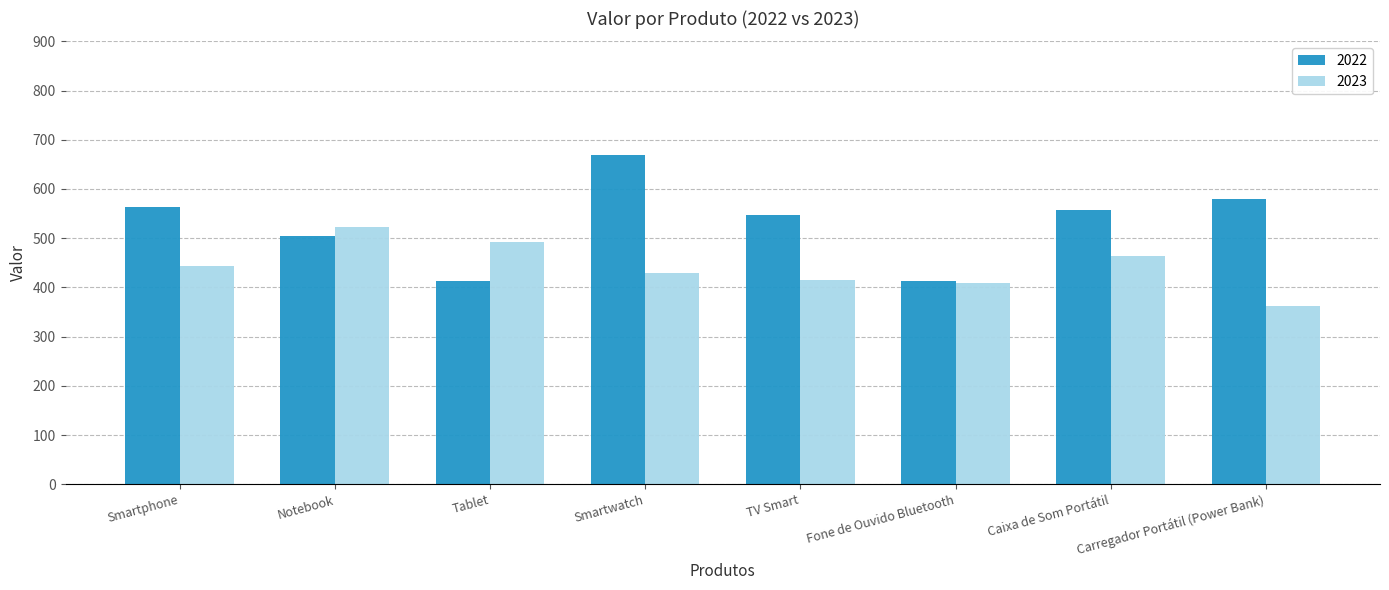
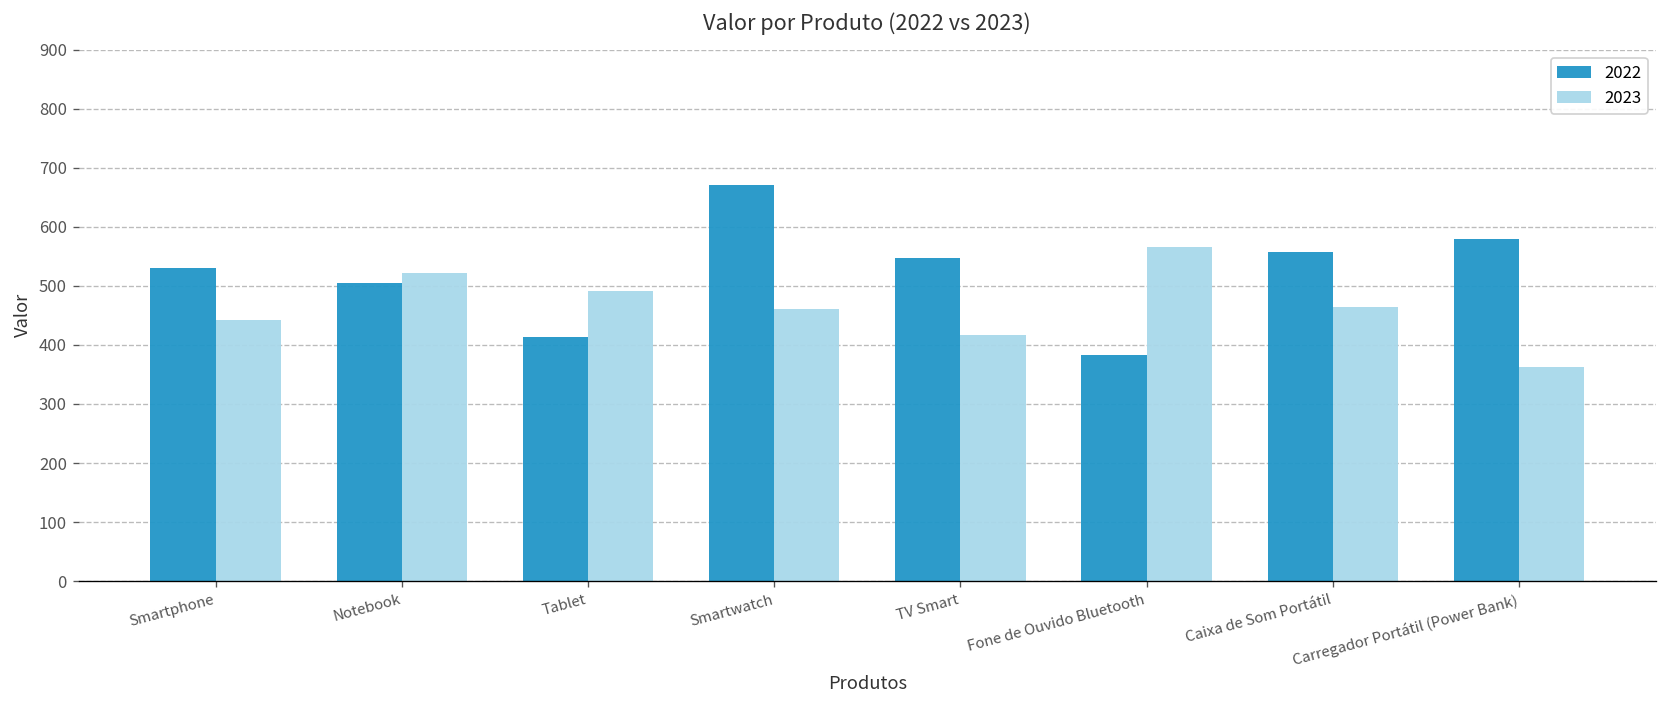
2022, Smartphone: 560 -> 530
2023, Smartwatch: 430 -> 460
2022, Fone de Ouvido Bluetooth: 410 -> 380
2023, Fone de Ouvido Bluetooth: 410 -> 570
